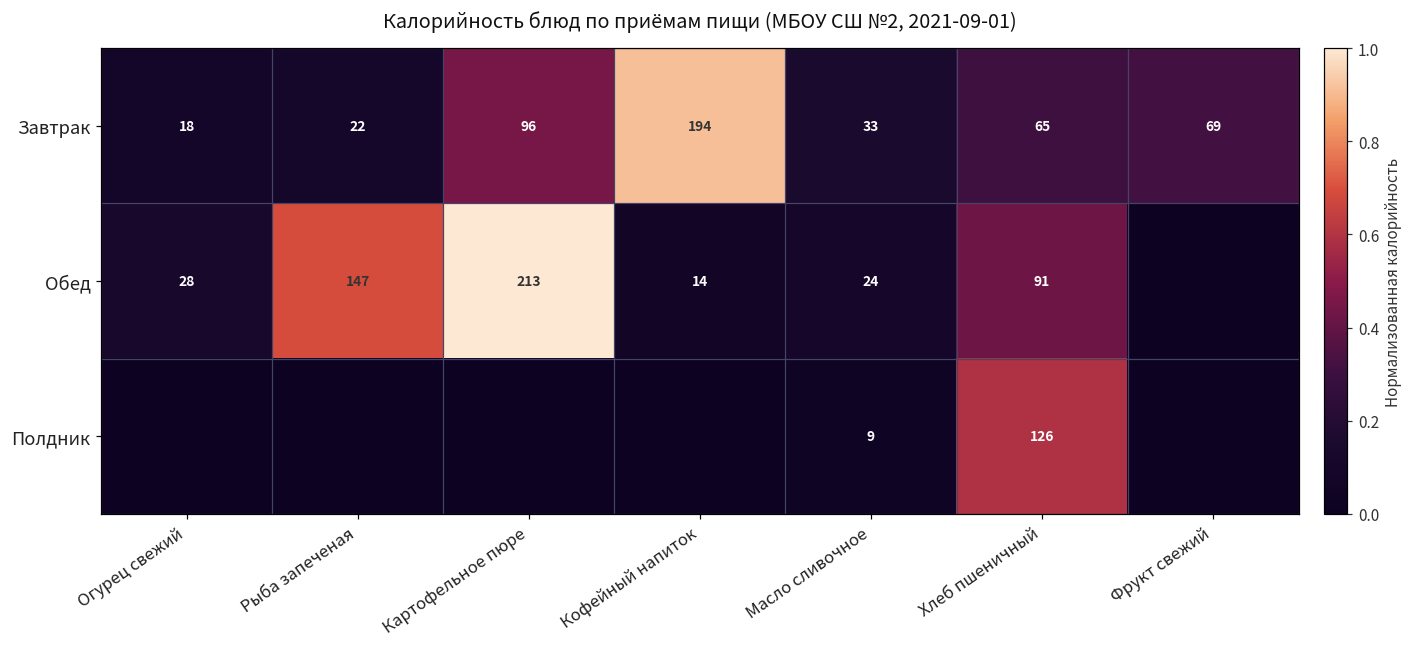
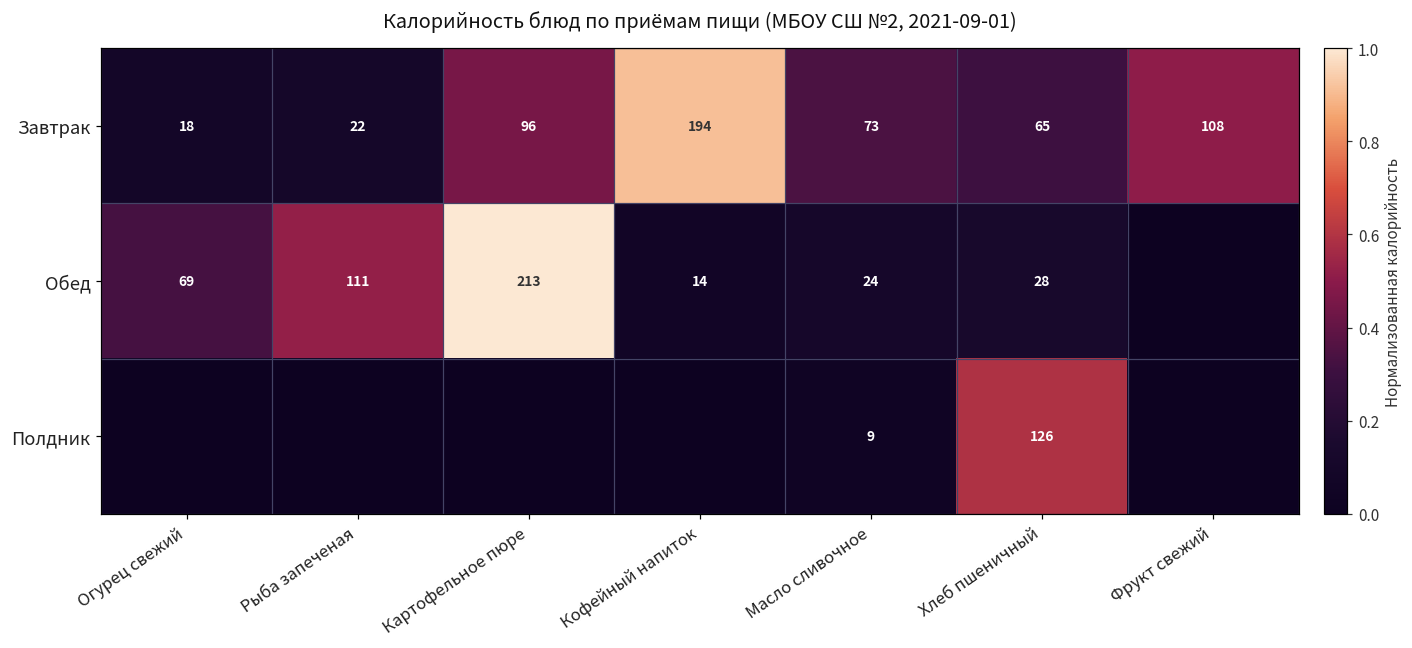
Завтрак, Масло сливочное: 33 -> 73
Завтрак, Фрукт свежий: 69 -> 108
Обед, Огурец свежий: 28 -> 69
Обед, Рыба запеченая: 147 -> 111
Обед, Хлеб пшеничный: 91 -> 28
